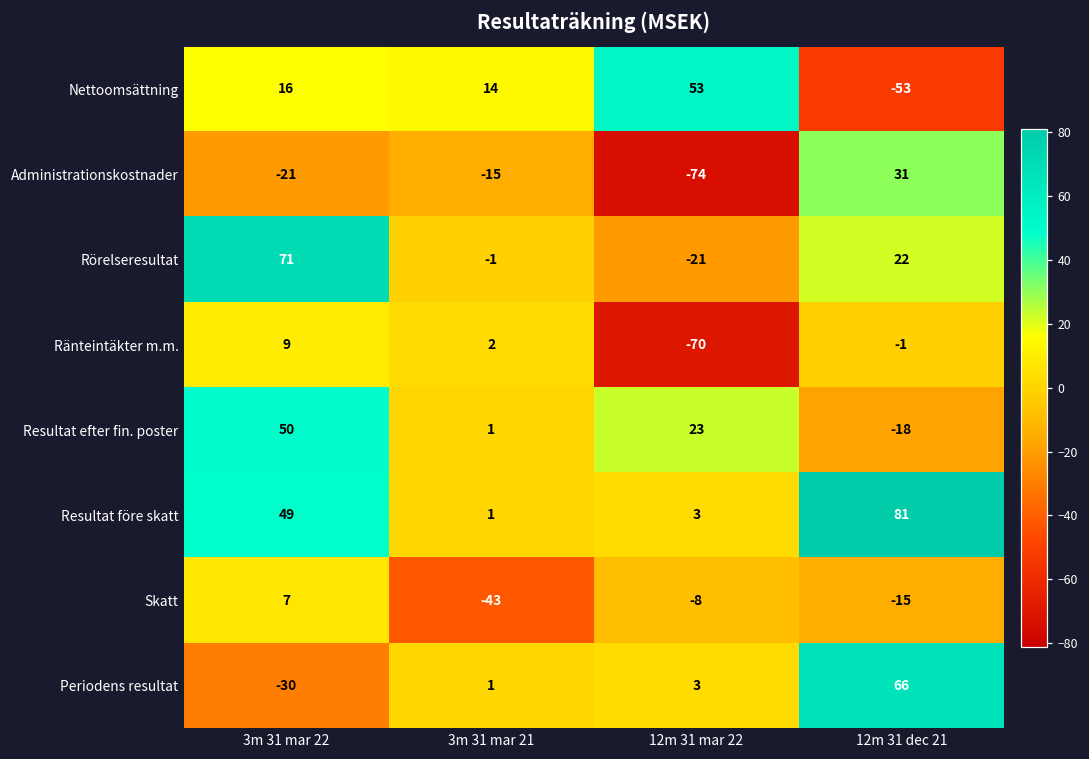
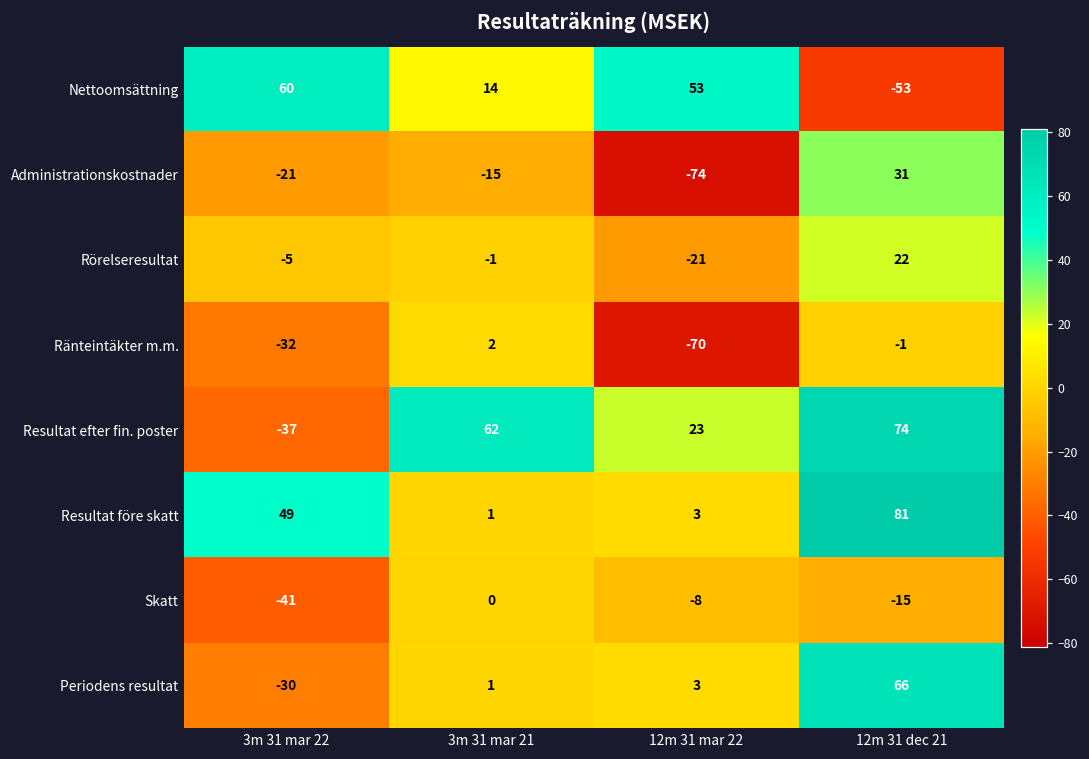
Nettoomsättning, 3m 31 mar 22: 16 -> 60
Rörelseresultat, 3m 31 mar 22: 71 -> -5
Ränteintäkter m.m., 3m 31 mar 22: 9 -> -32
Resultat efter fin. poster, 3m 31 mar 22: 50 -> -37
Resultat efter fin. poster, 3m 31 mar 21: 1 -> 62
Resultat efter fin. poster, 12m 31 dec 21: -18 -> 74
Skatt, 3m 31 mar 22: 7 -> -41
Skatt, 3m 31 mar 21: -43 -> 0
